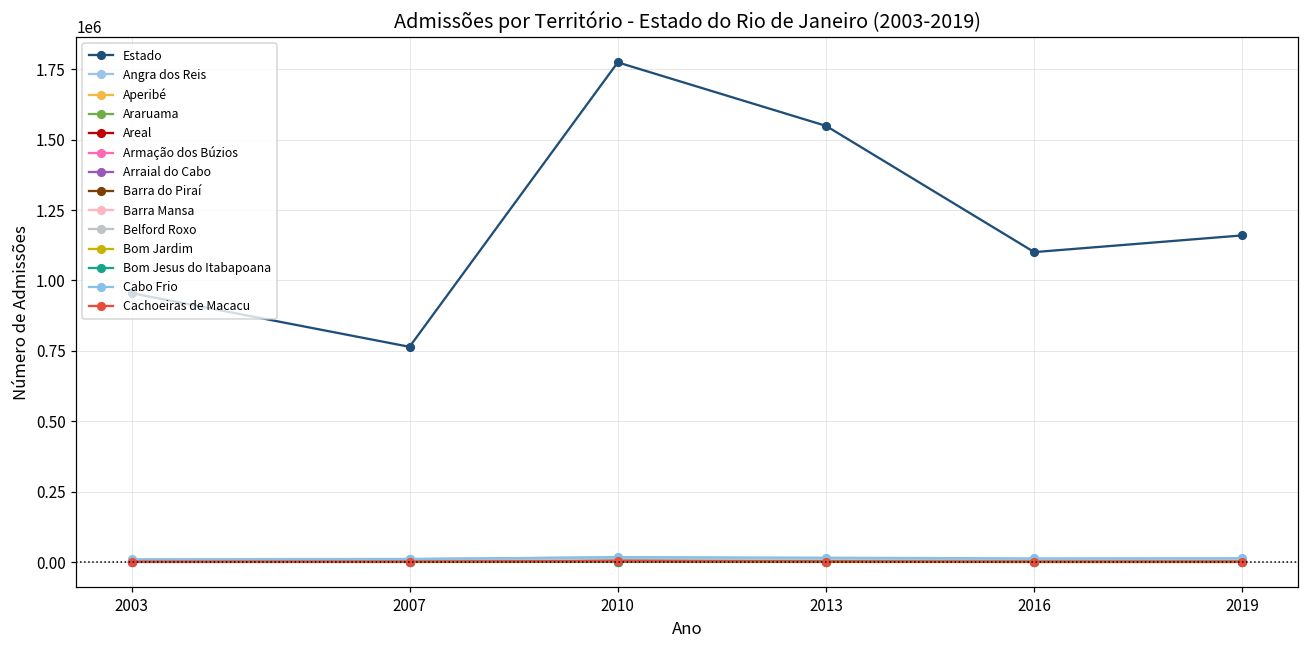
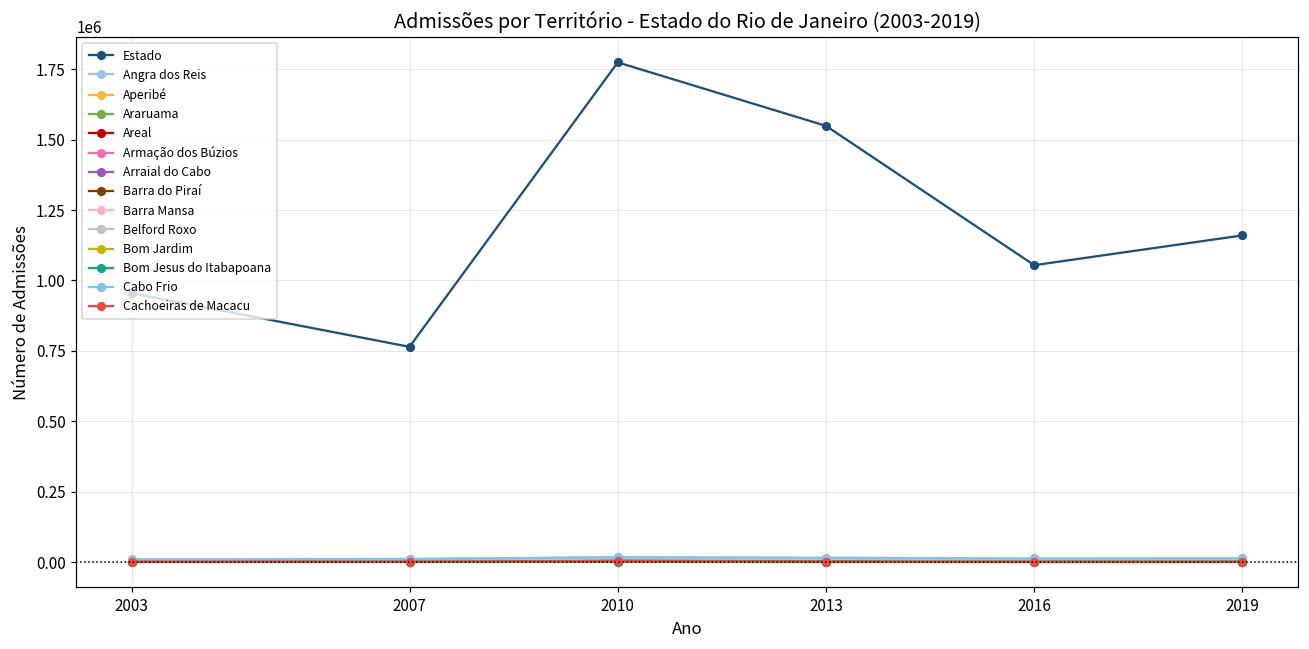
Estado, 2016: 1100000 -> 1050000
